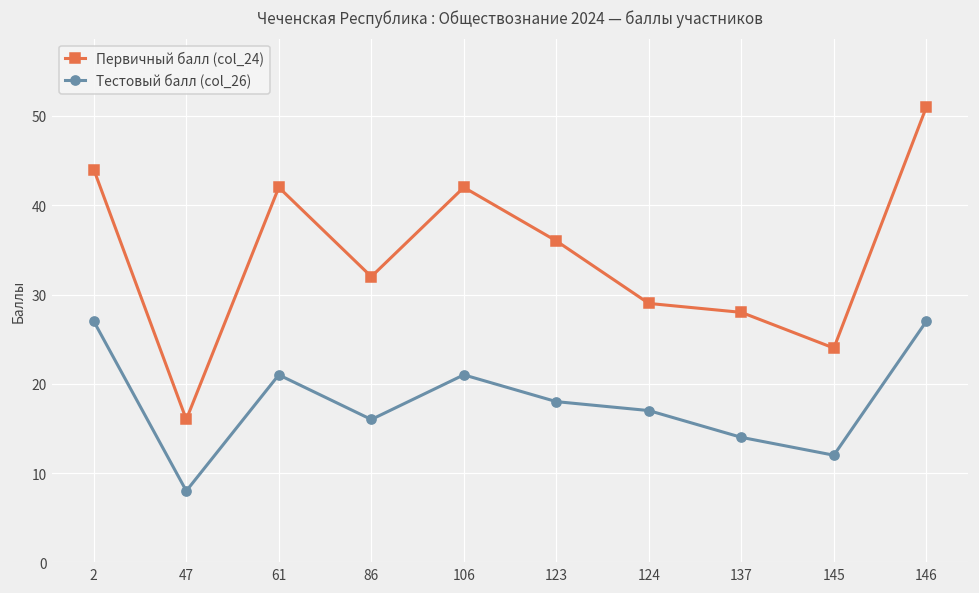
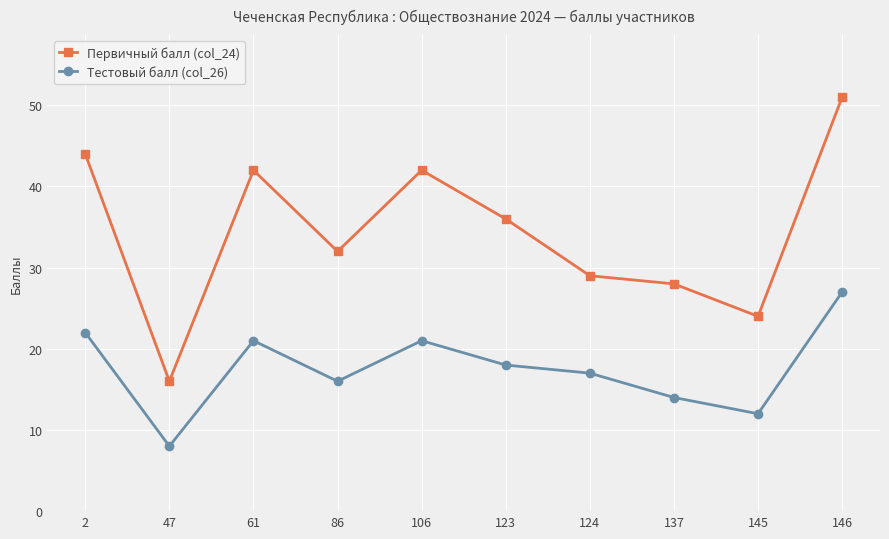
Тестовый балл (col_26), 2: 27 -> 22
